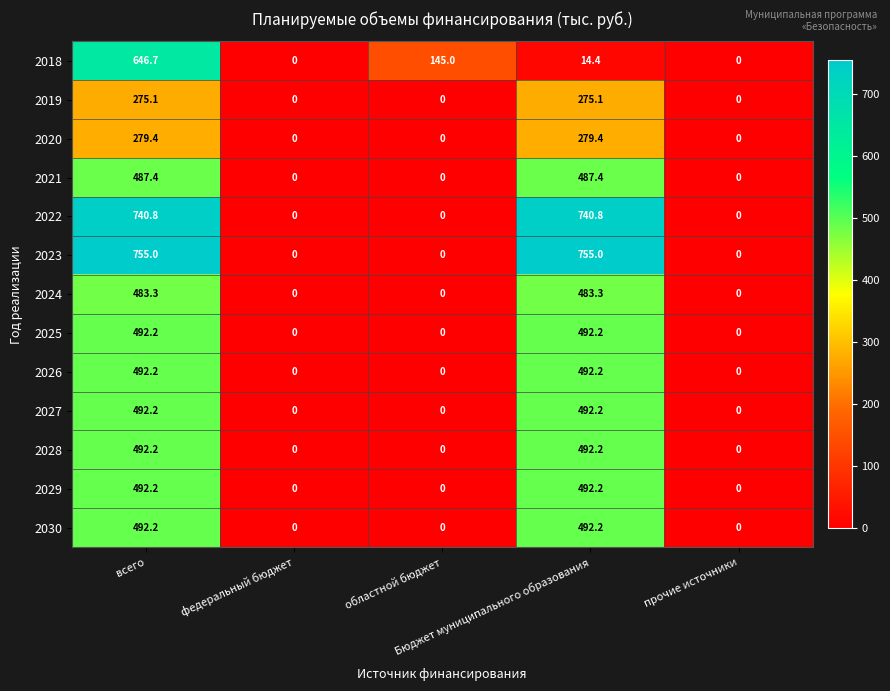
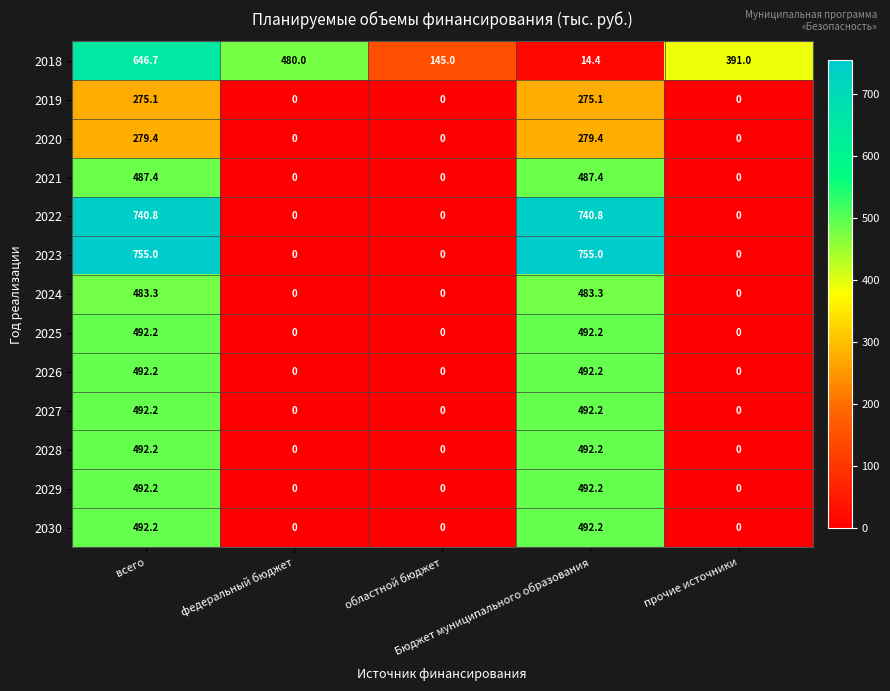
2018, федеральный бюджет: 0 -> 480.0
2018, прочие источники: 0 -> 391.0
